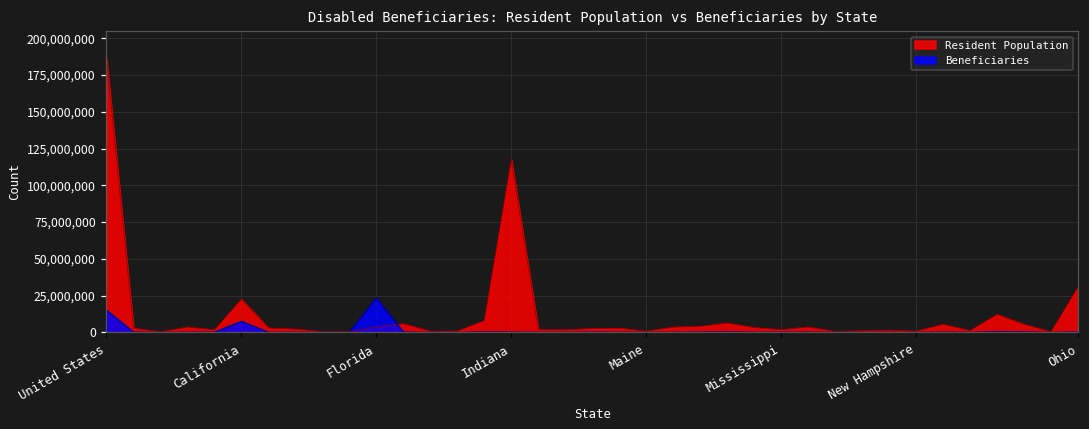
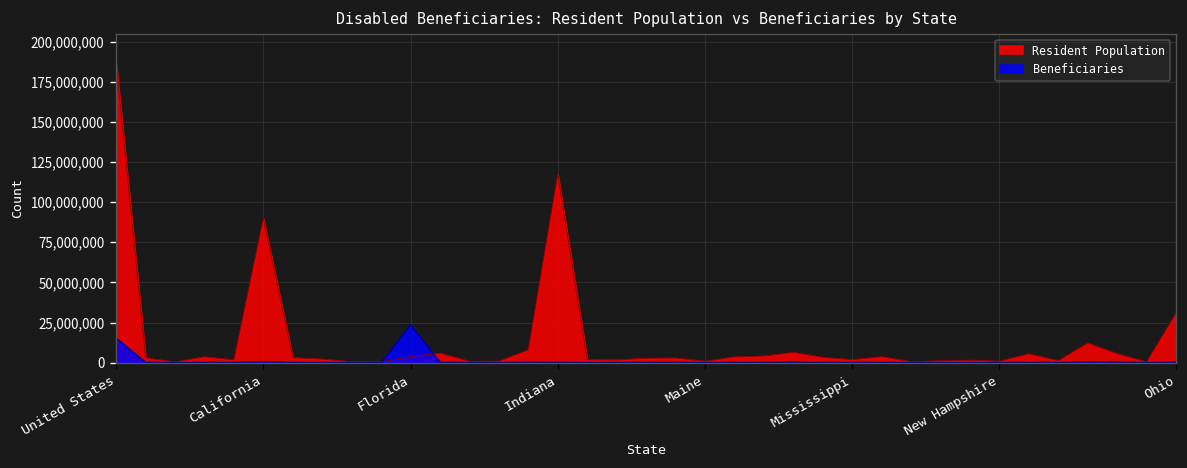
Resident Population, California: 23,000,000 -> 90,000,000
Beneficiaries, California: 8,000,000 -> 1,000,000
